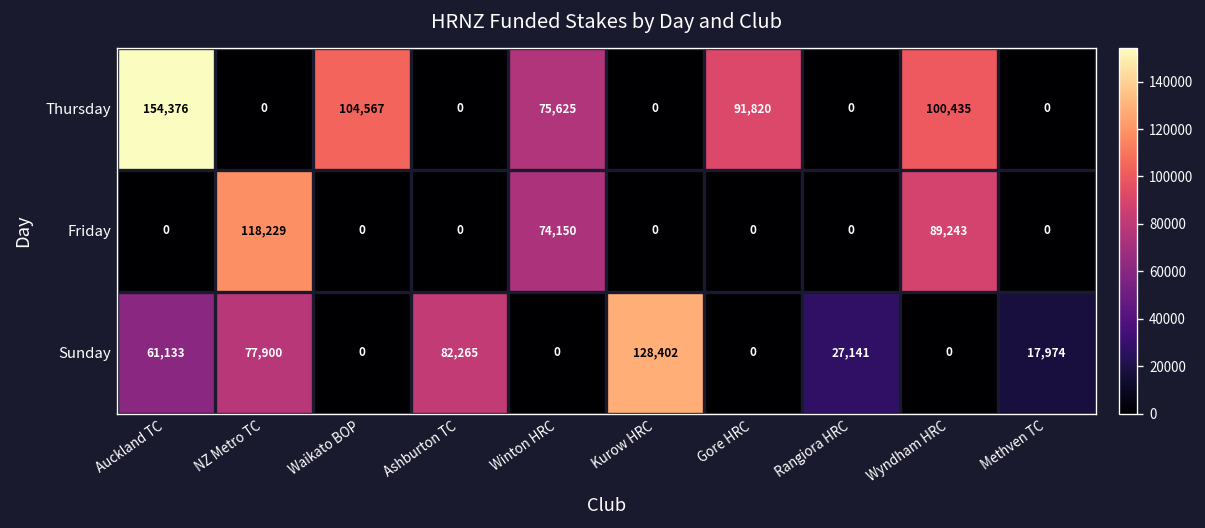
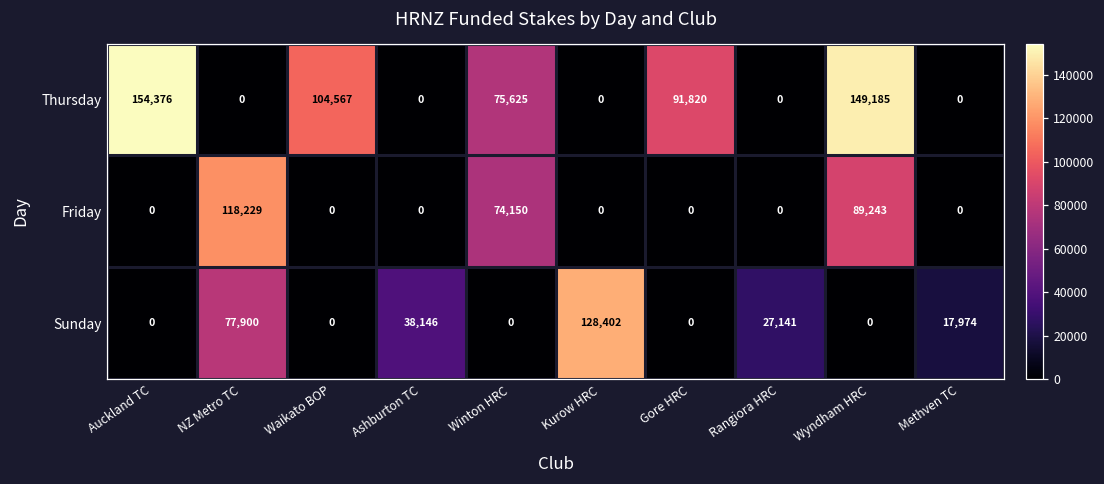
Thursday, Wyndham HRC: 100,435 -> 149,185
Sunday, Auckland TC: 61,133 -> 0
Sunday, Ashburton TC: 82,265 -> 38,146
